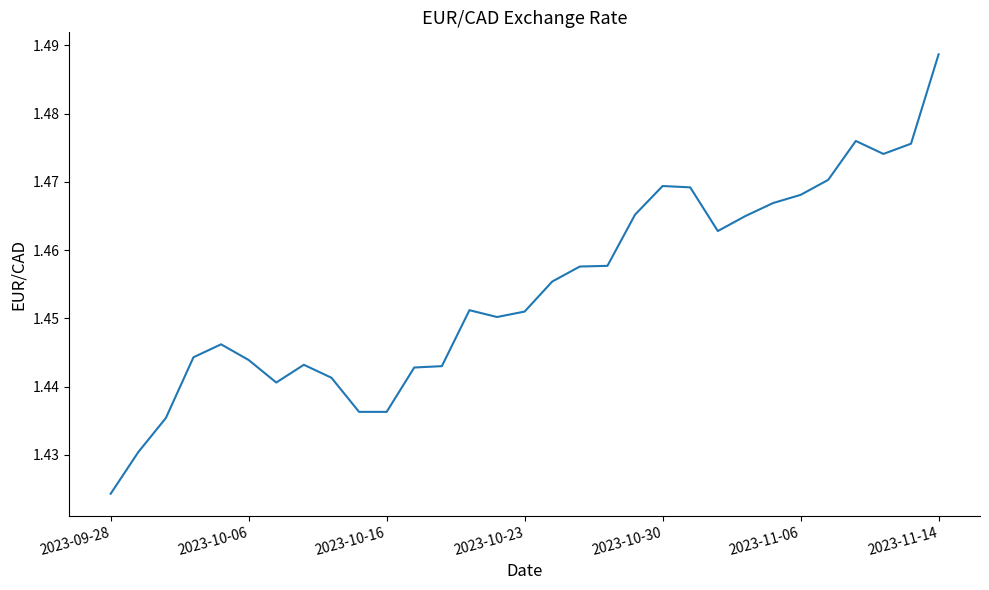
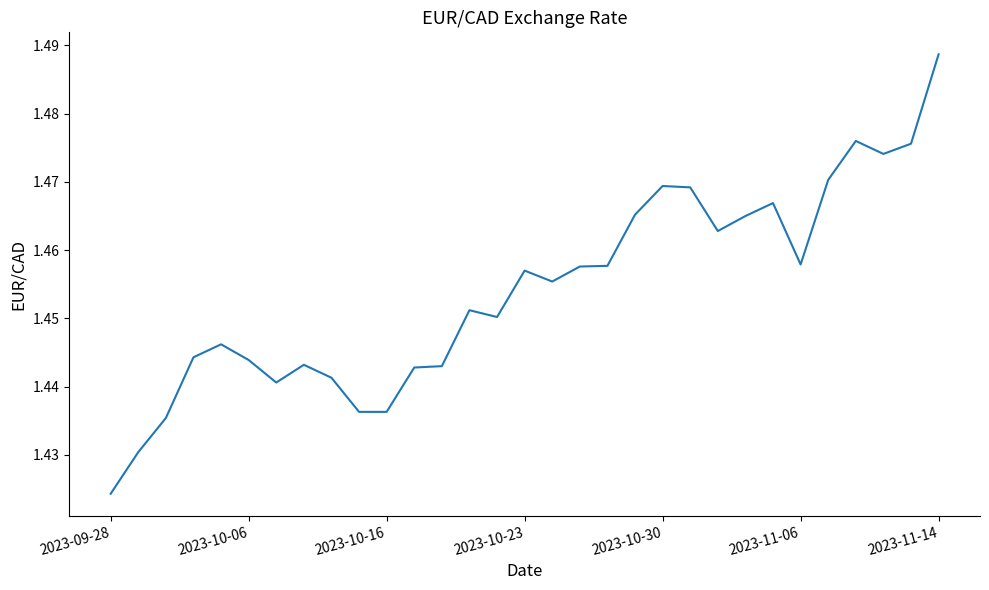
2023-10-23: 1.451 -> 1.457
2023-11-06: 1.468 -> 1.458
